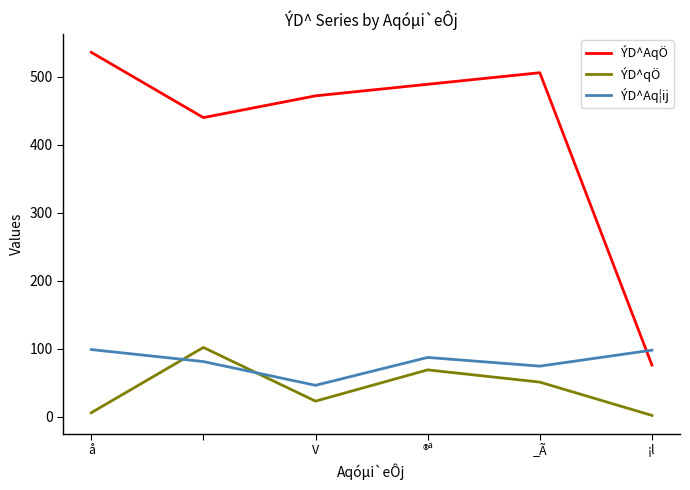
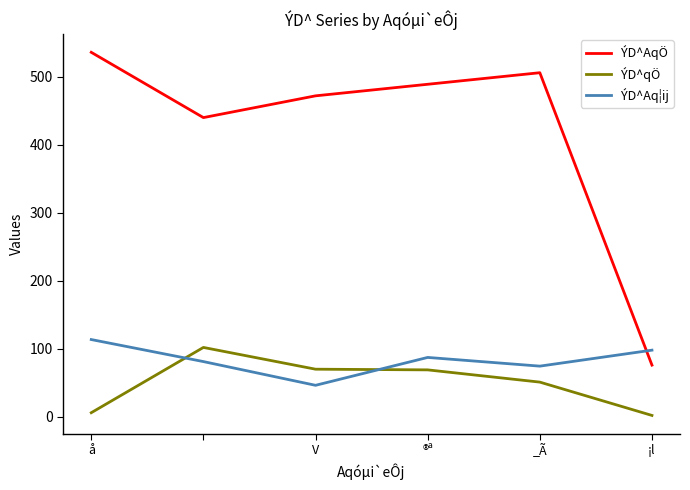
ÝD^Aq¦ij, å: 100 -> 110
ÝD^qÖ, V: 20 -> 70
